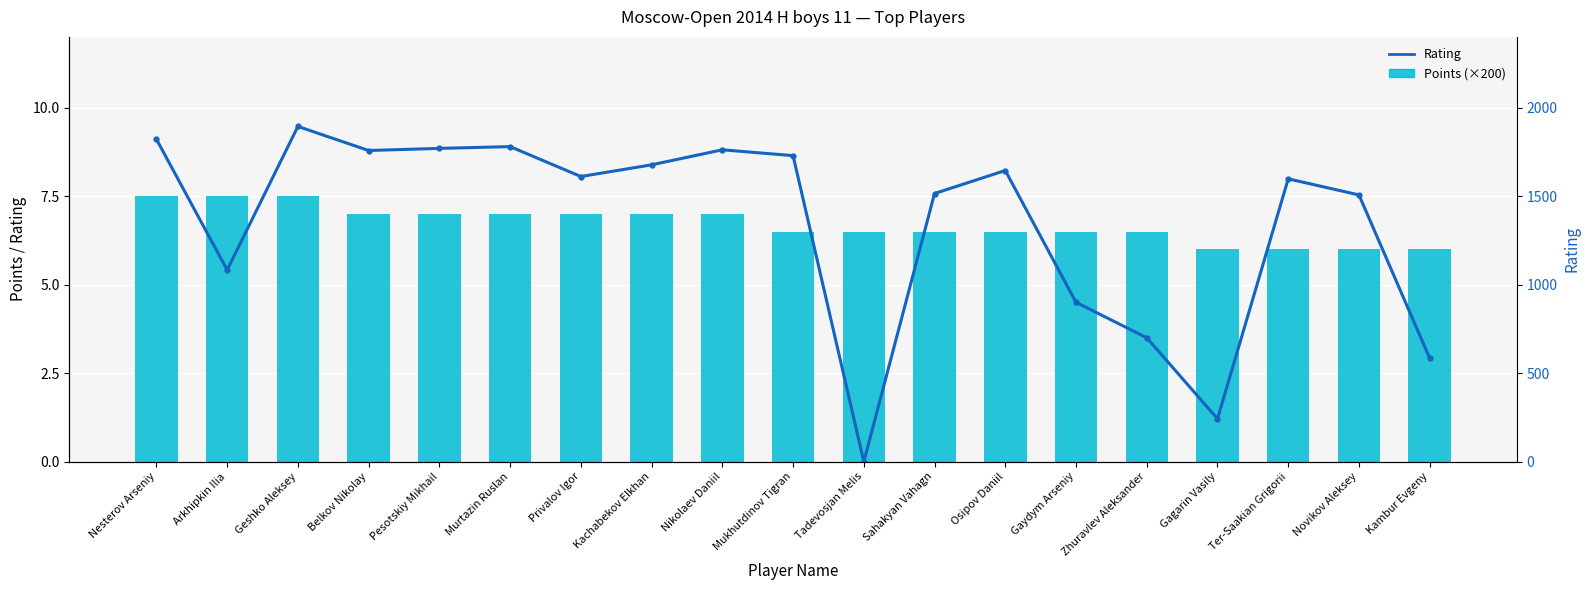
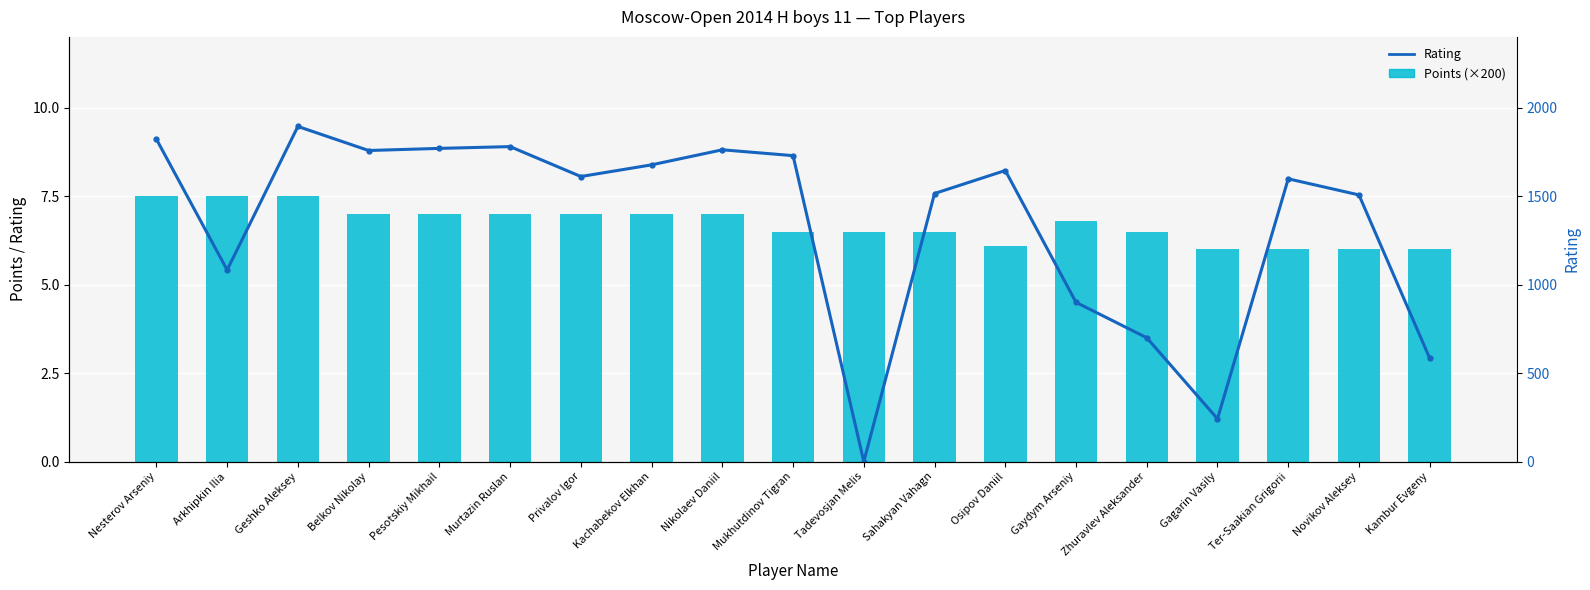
Points (×200), Osipov Daniil: 6.5 -> 6.1
Points (×200), Gaydym Arseniy: 6.5 -> 6.8
